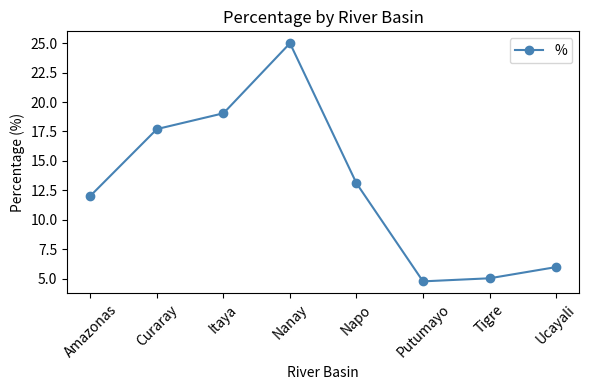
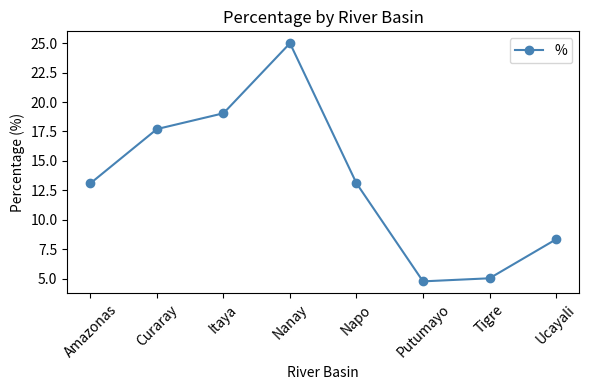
Amazonas: 12.0 -> 13.1
Ucayali: 6.0 -> 8.3
